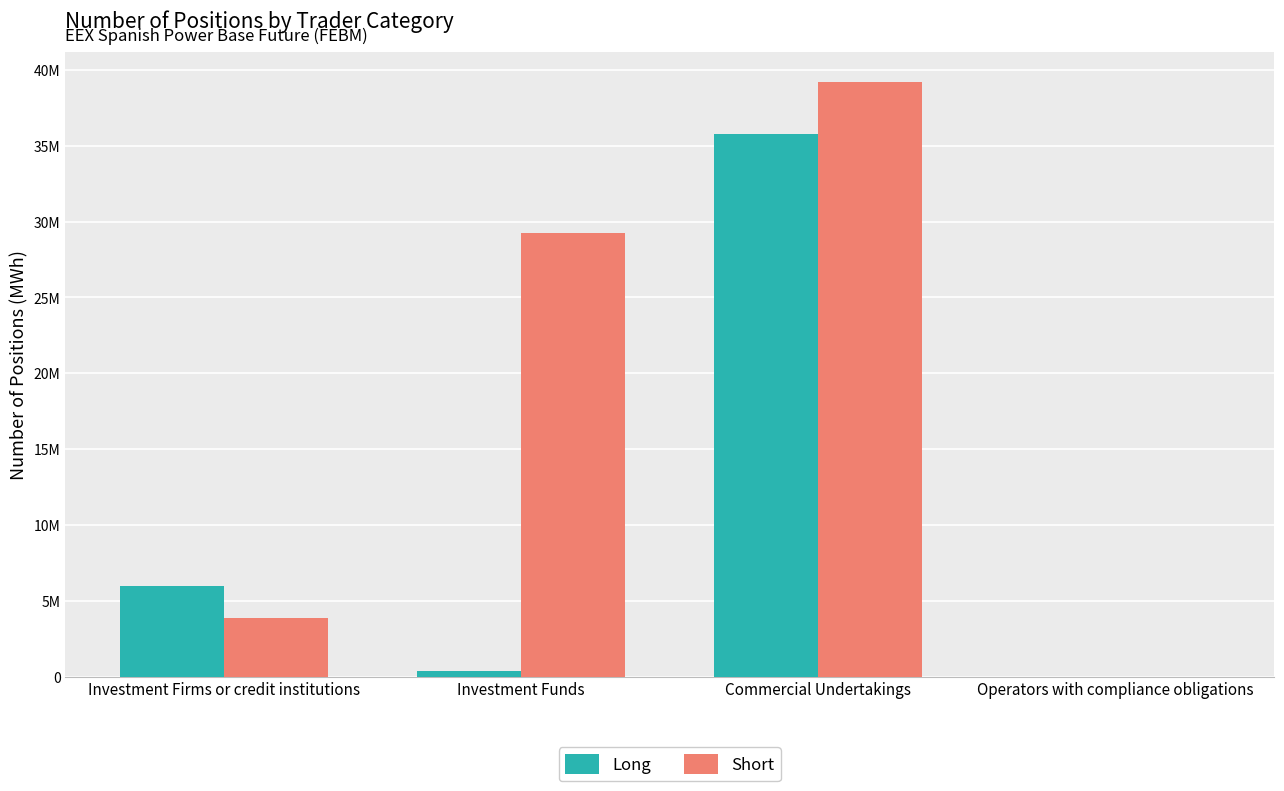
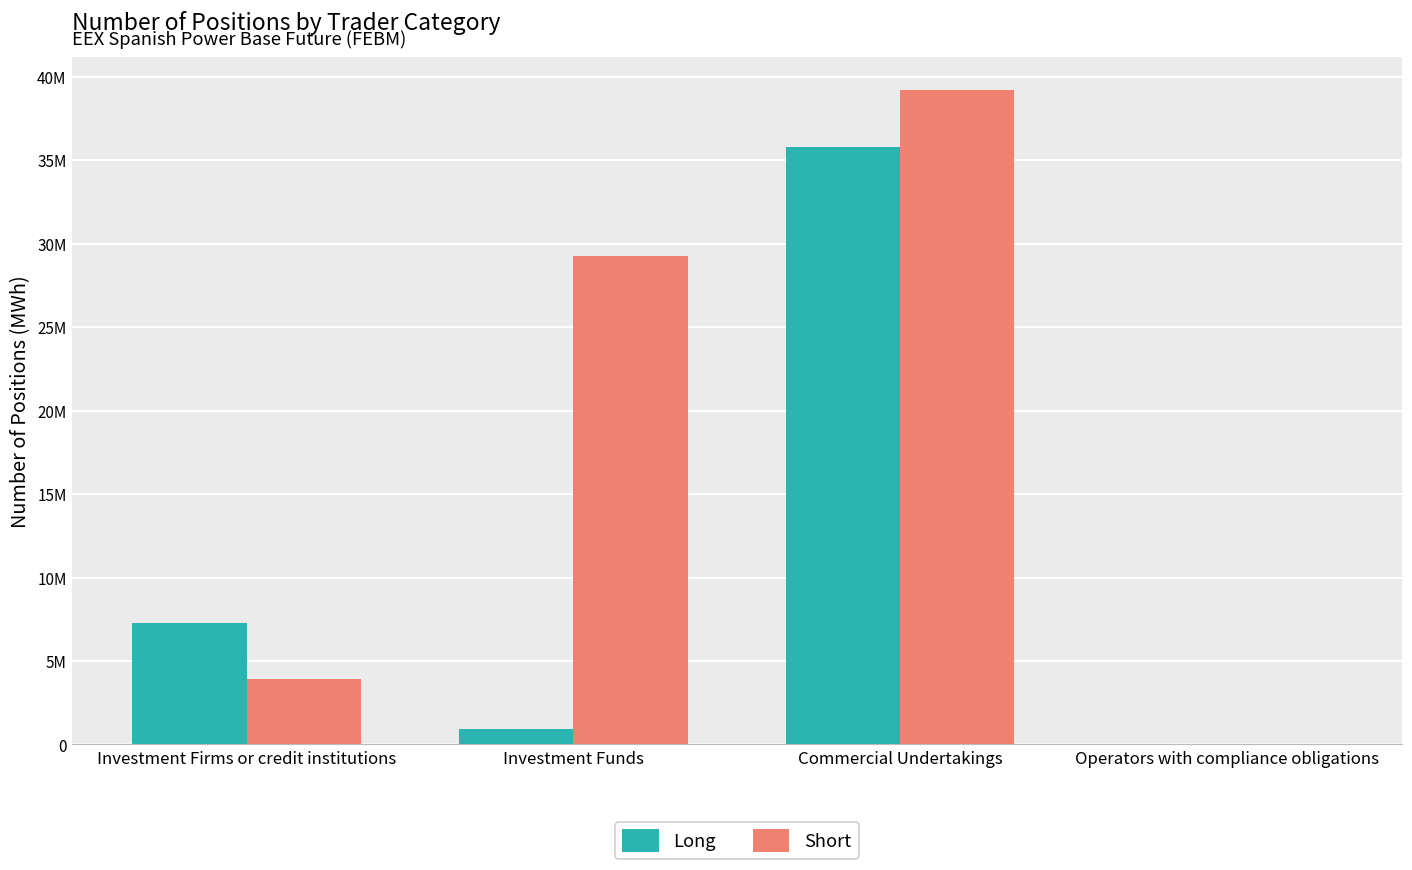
Long, Investment Firms or credit institutions: 6000000 -> 7300000
Long, Investment Funds: 400000 -> 900000
